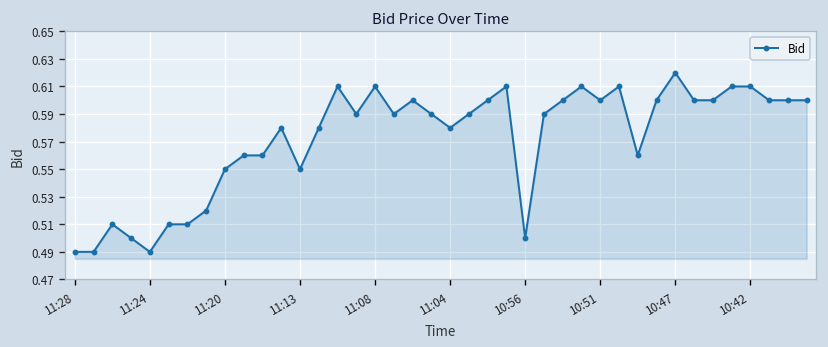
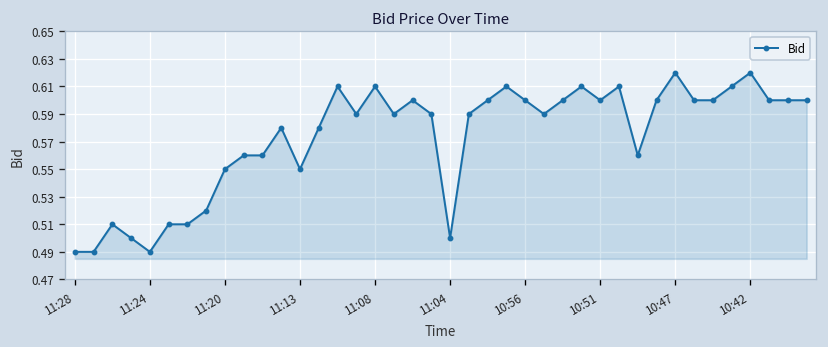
11:04: 0.58 -> 0.50
10:56: 0.5 -> 0.6
10:42: 0.61 -> 0.62
